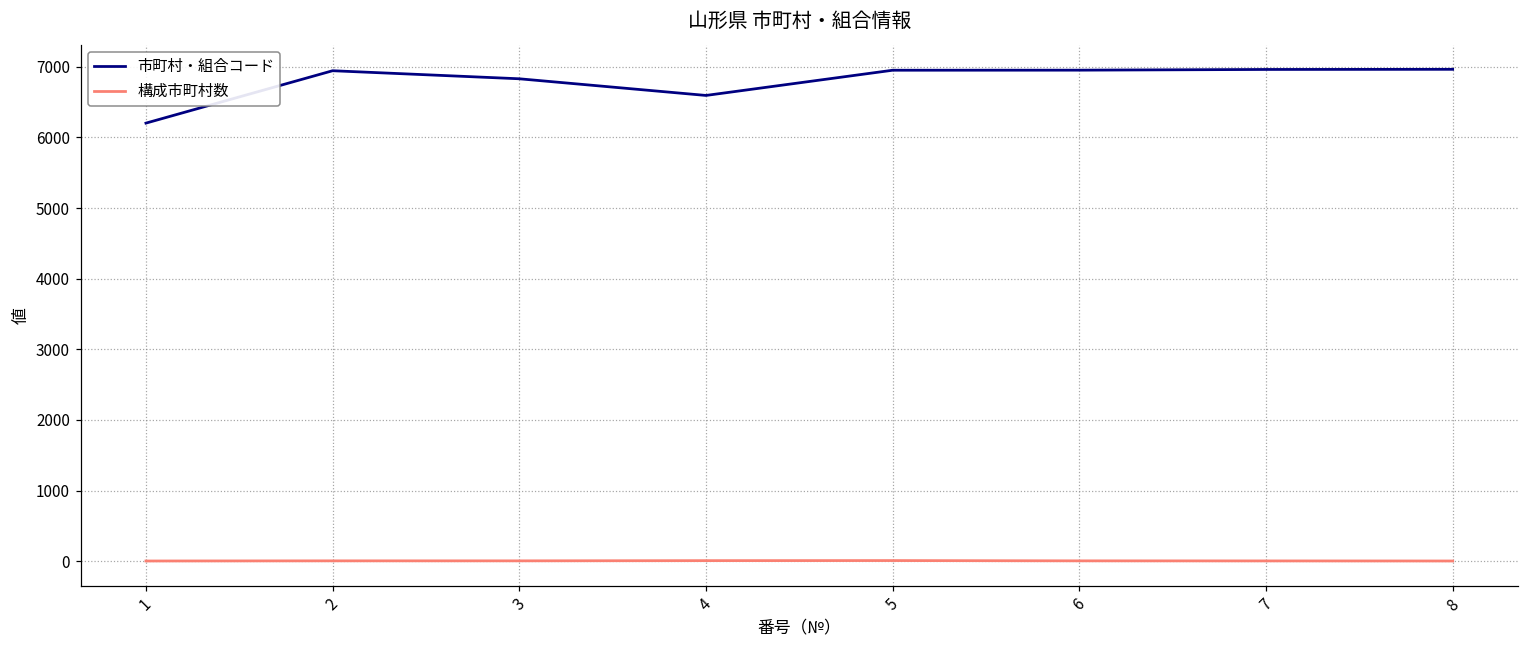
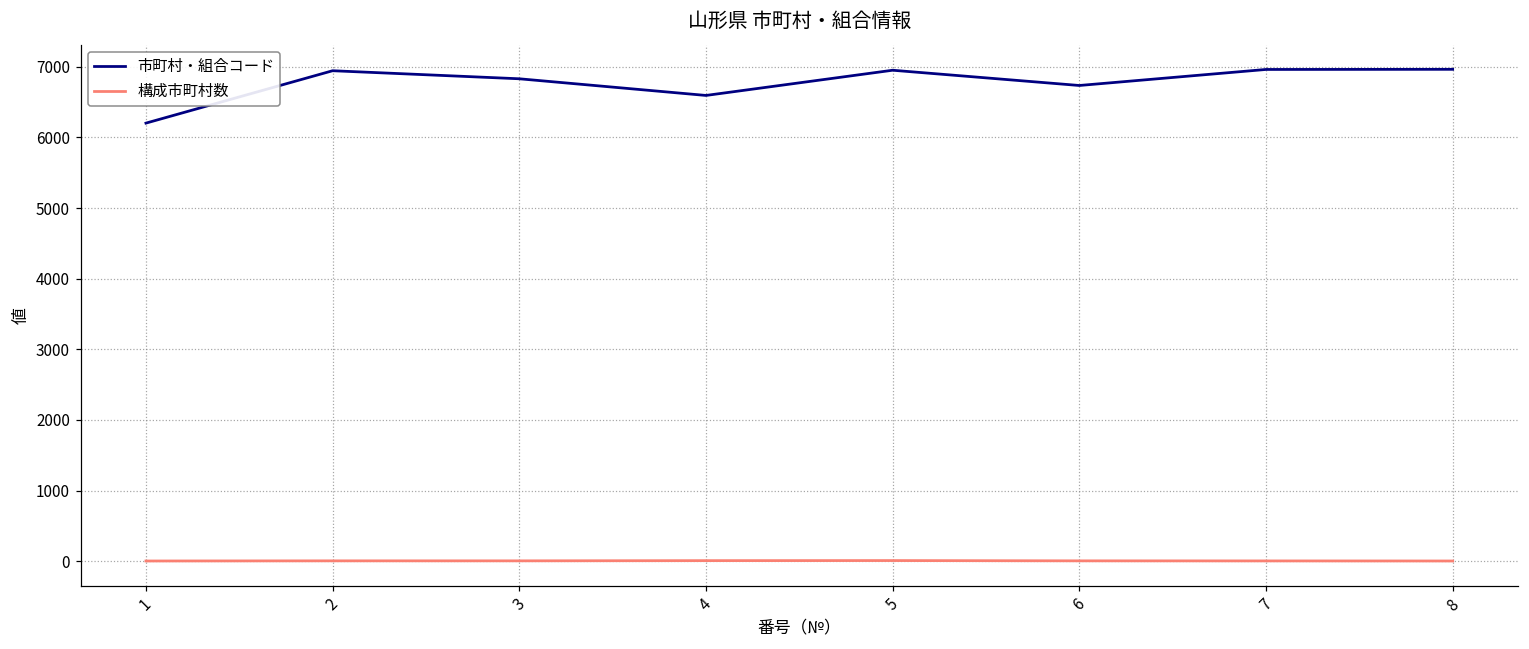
市町村・組合コード, 6: 7000 -> 6700
